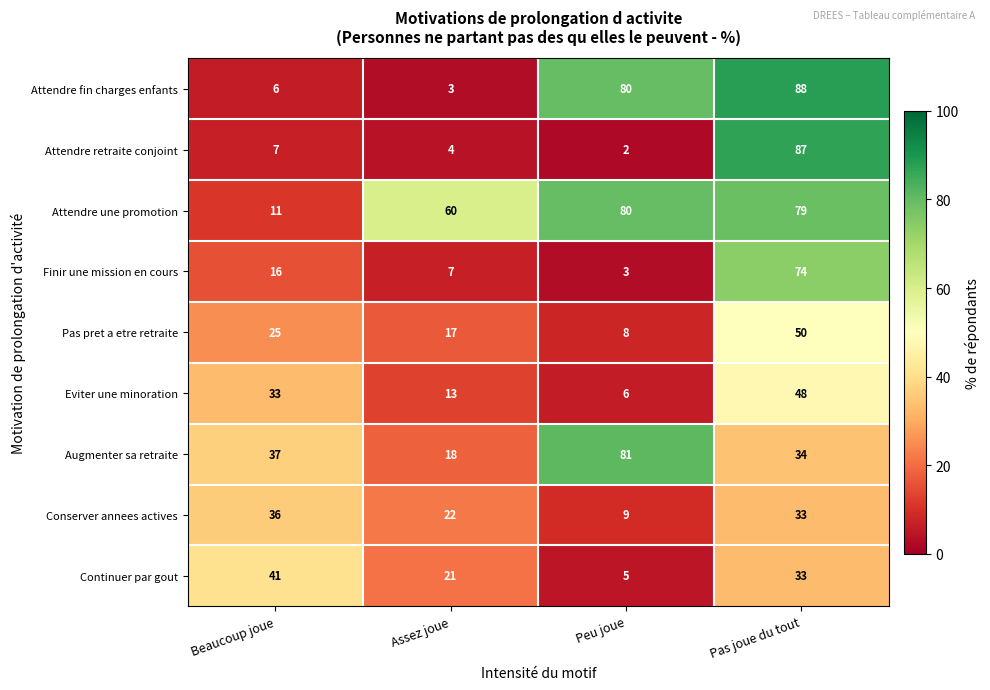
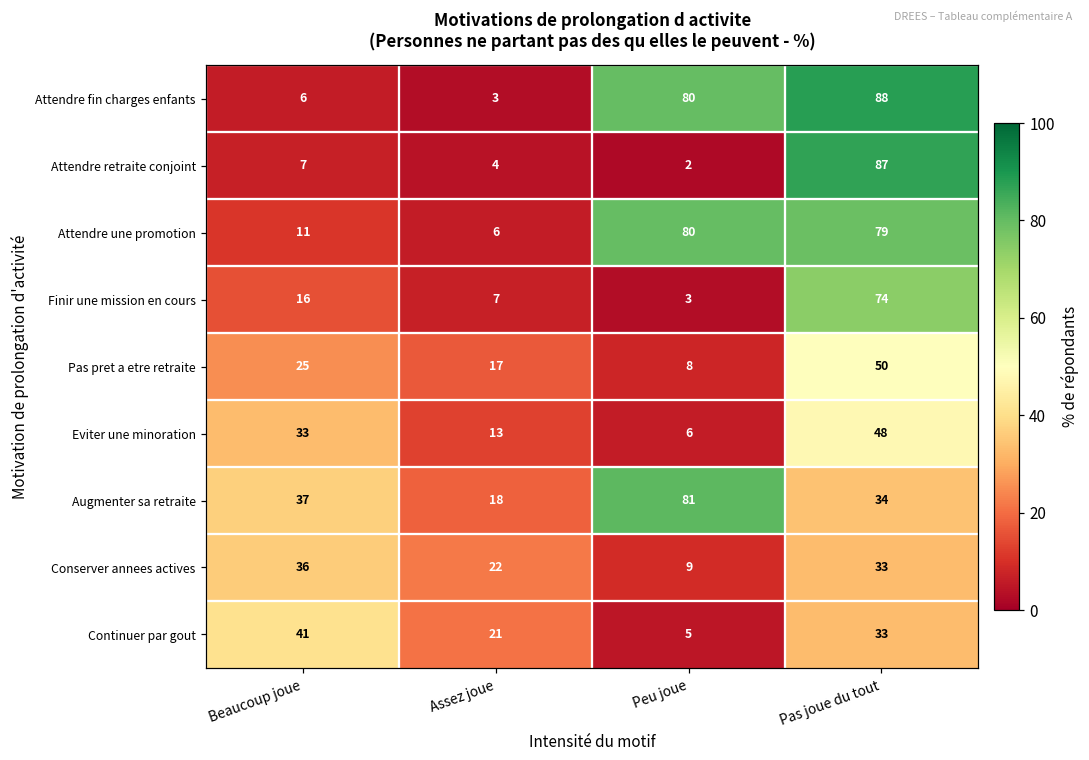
Attendre une promotion, Assez joue: 60 -> 6
